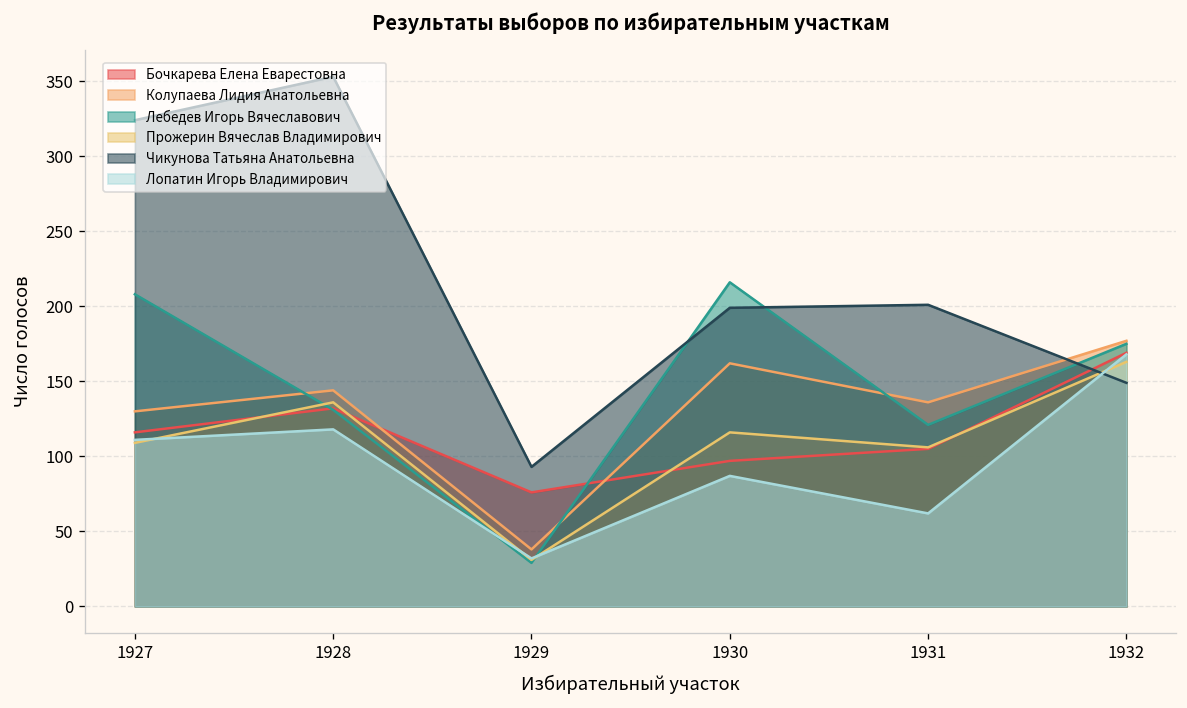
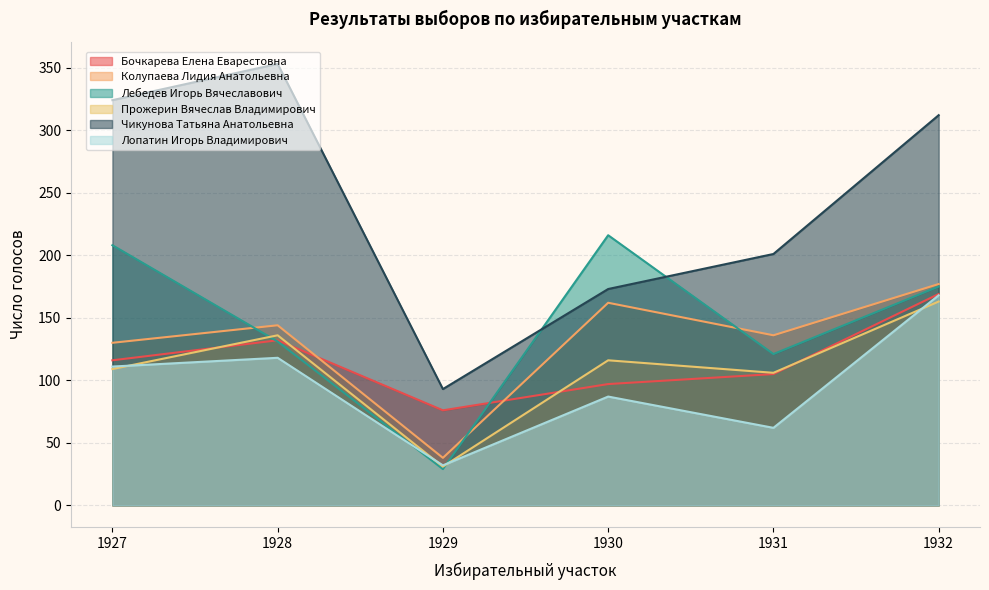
Чикунова Татьяна Анатольевна, 1930: 199 -> 173
Чикунова Татьяна Анатольевна, 1932: 149 -> 312
